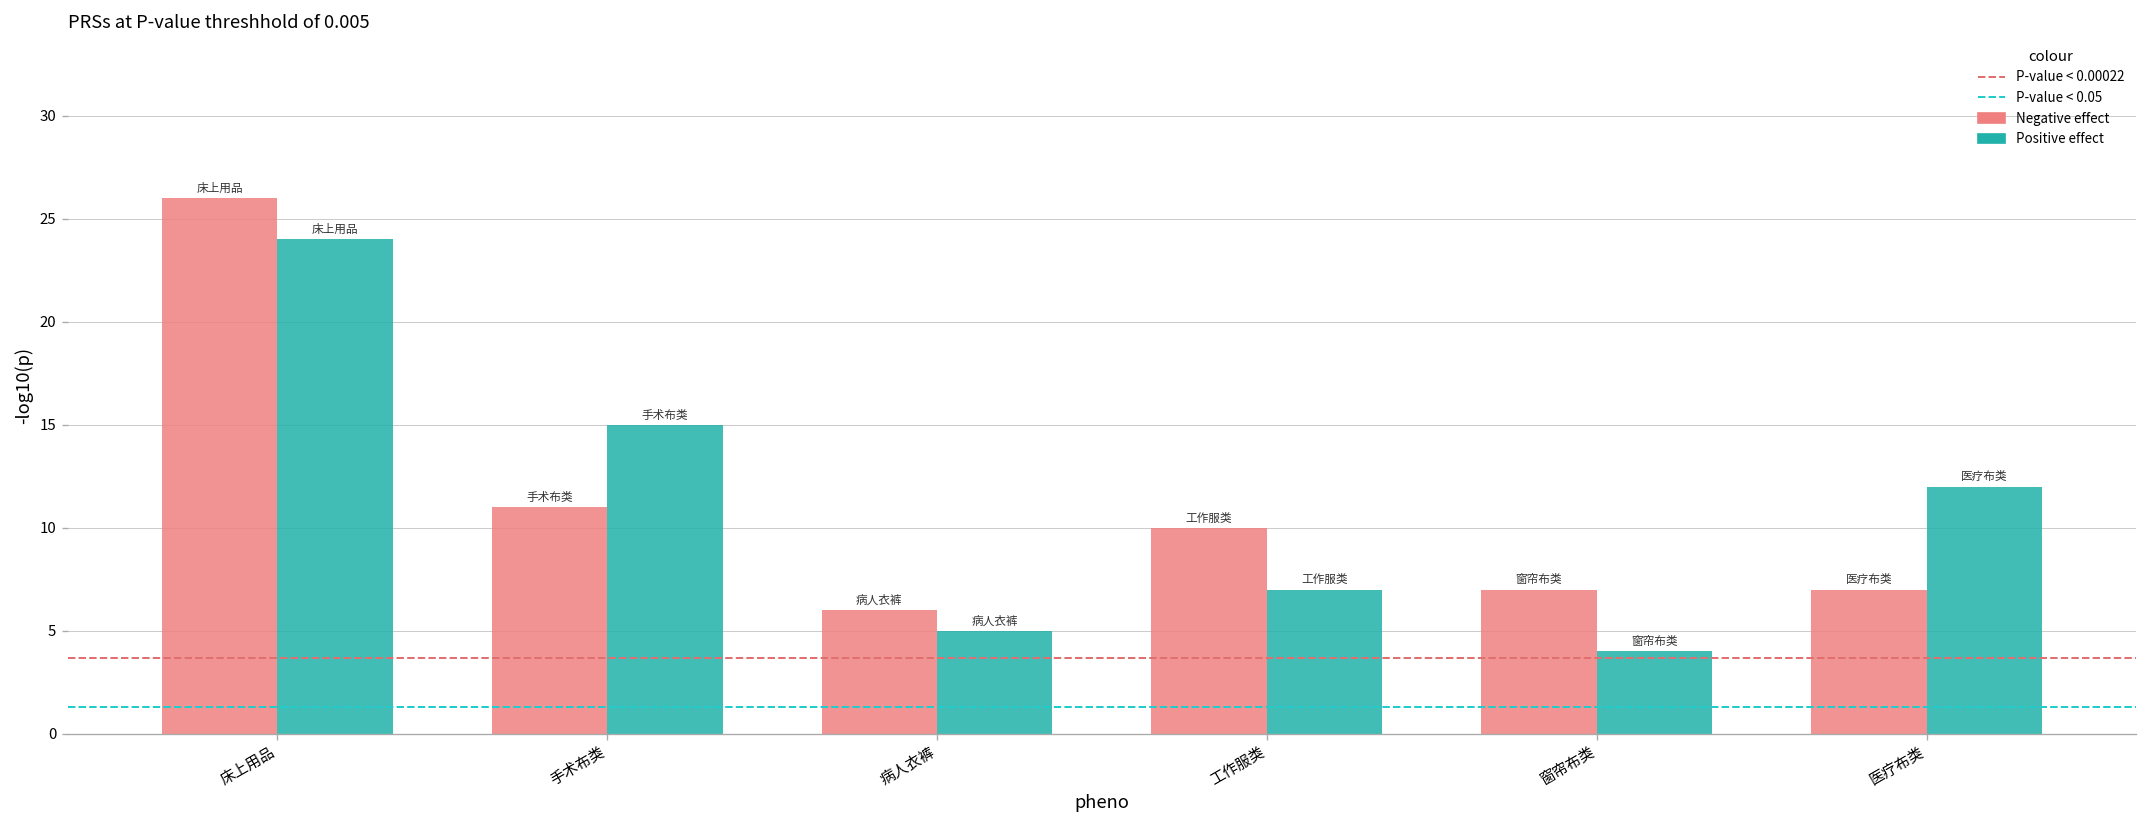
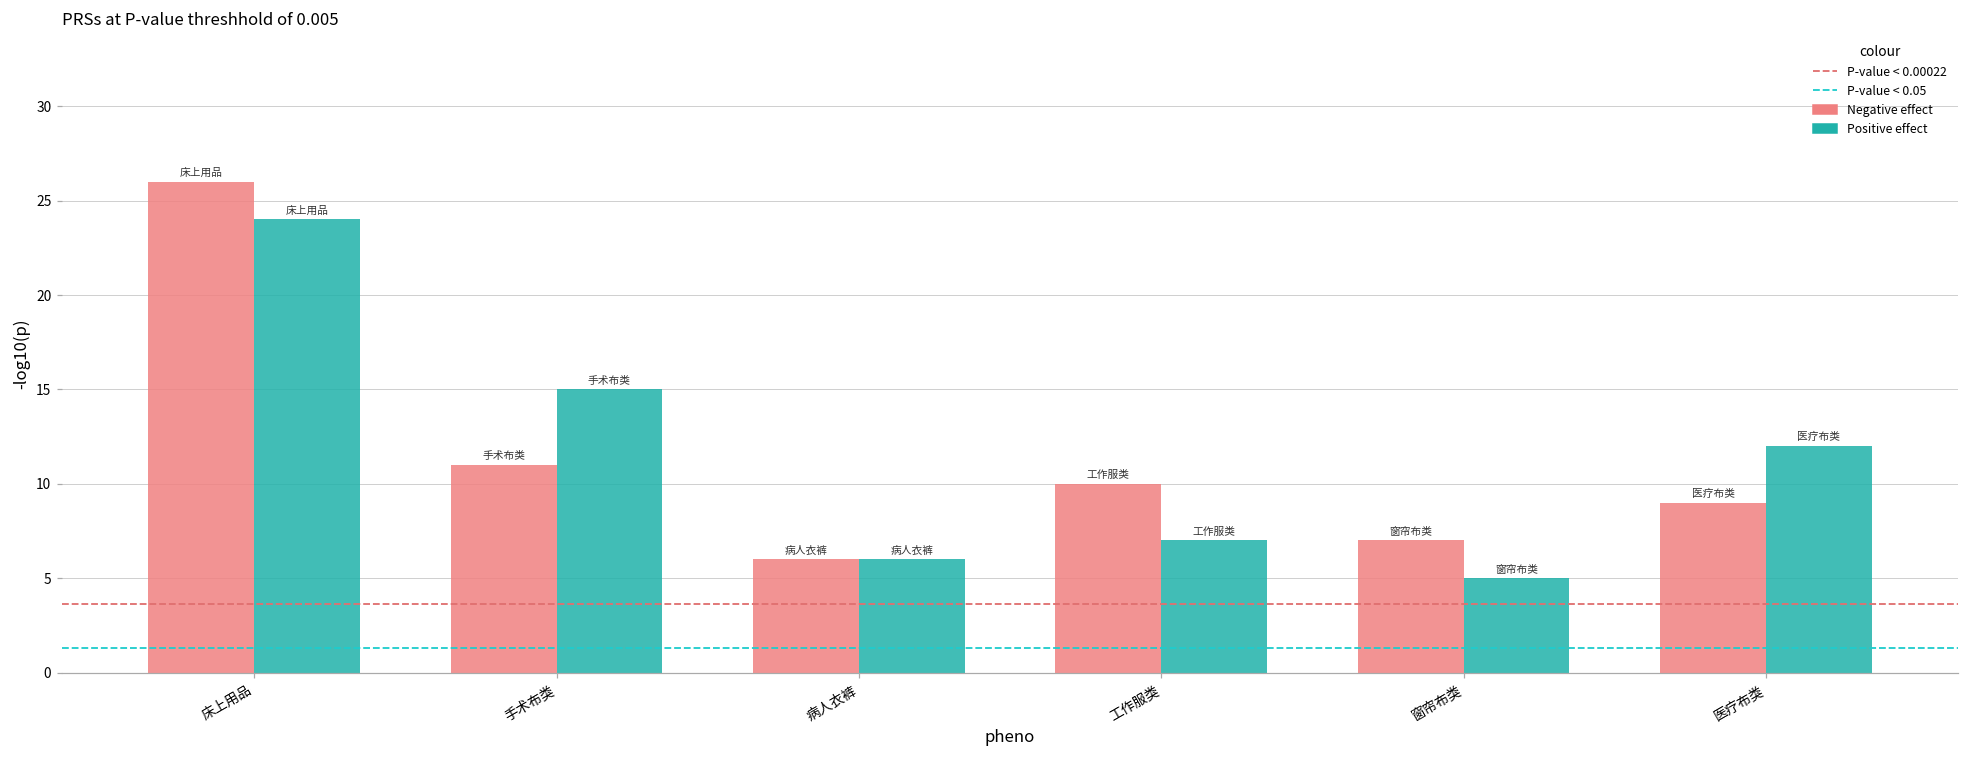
Positive effect, 病人衣裤: 5 -> 6
Positive effect, 窗帘布类: 4 -> 5
Negative effect, 医疗布类: 7 -> 9
